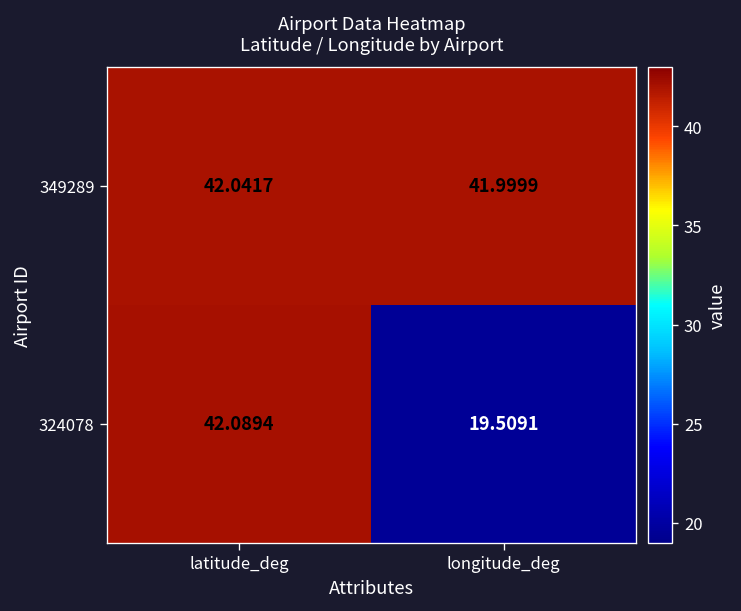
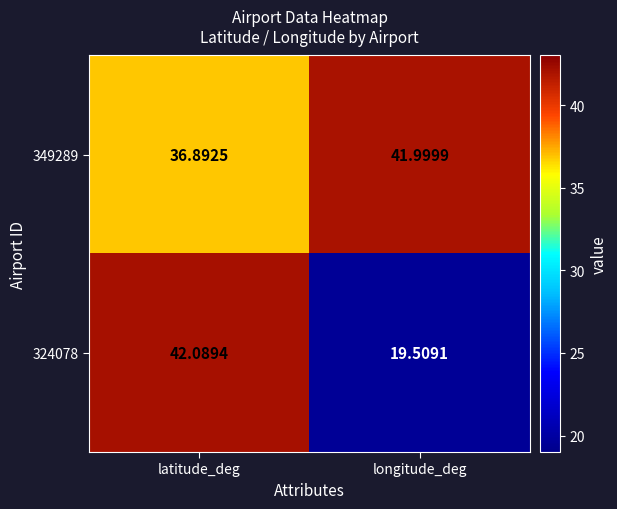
349289, latitude_deg: 42.0417 -> 36.8925
